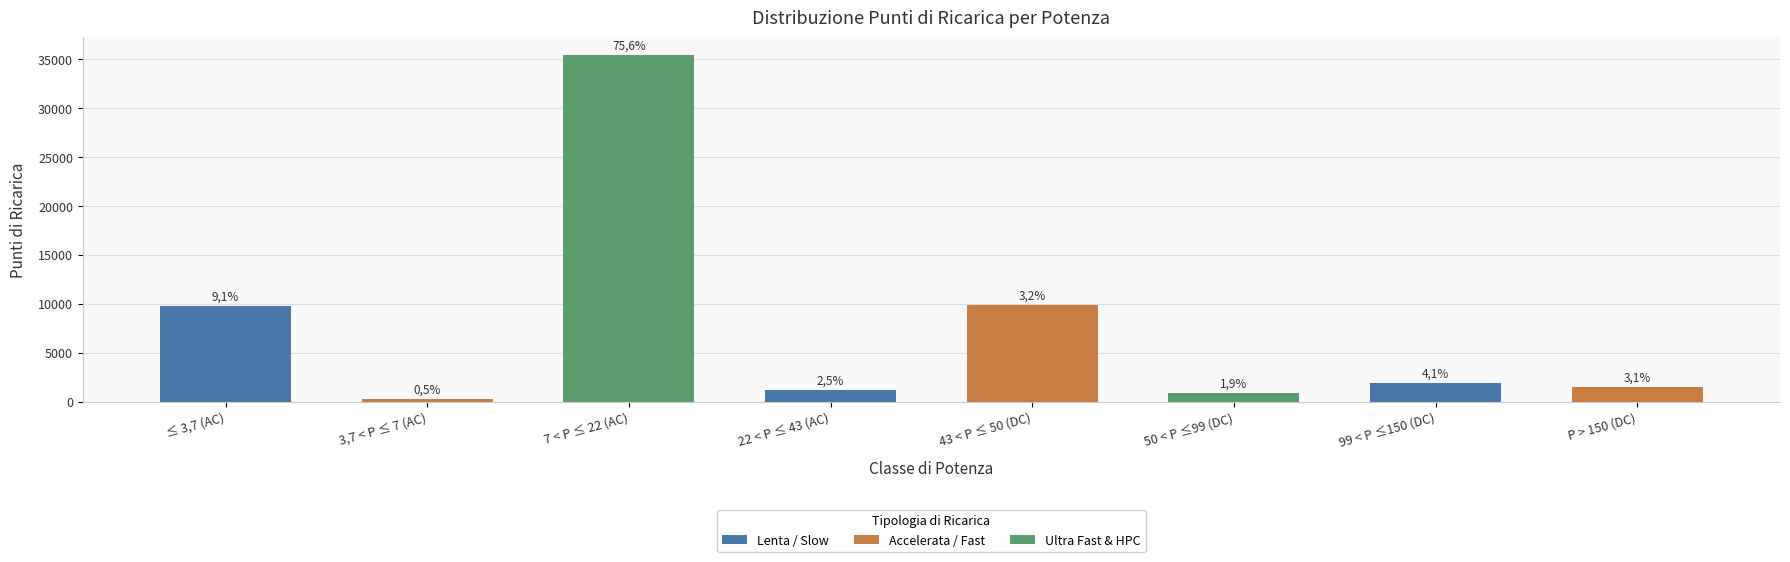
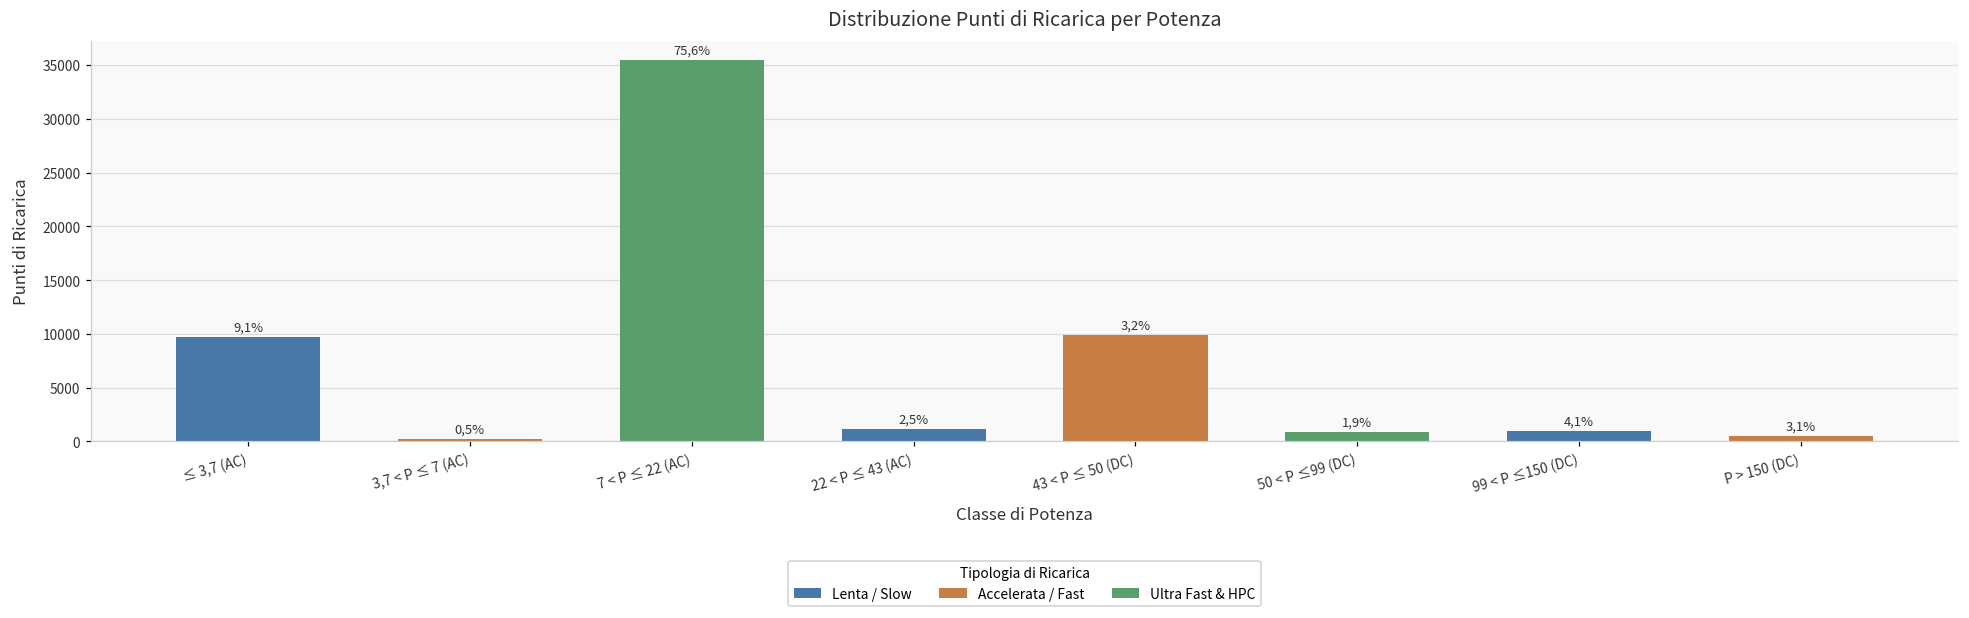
99 < P ≤150 (DC): 2000 -> 1000
P > 150 (DC): 1000 -> 0
